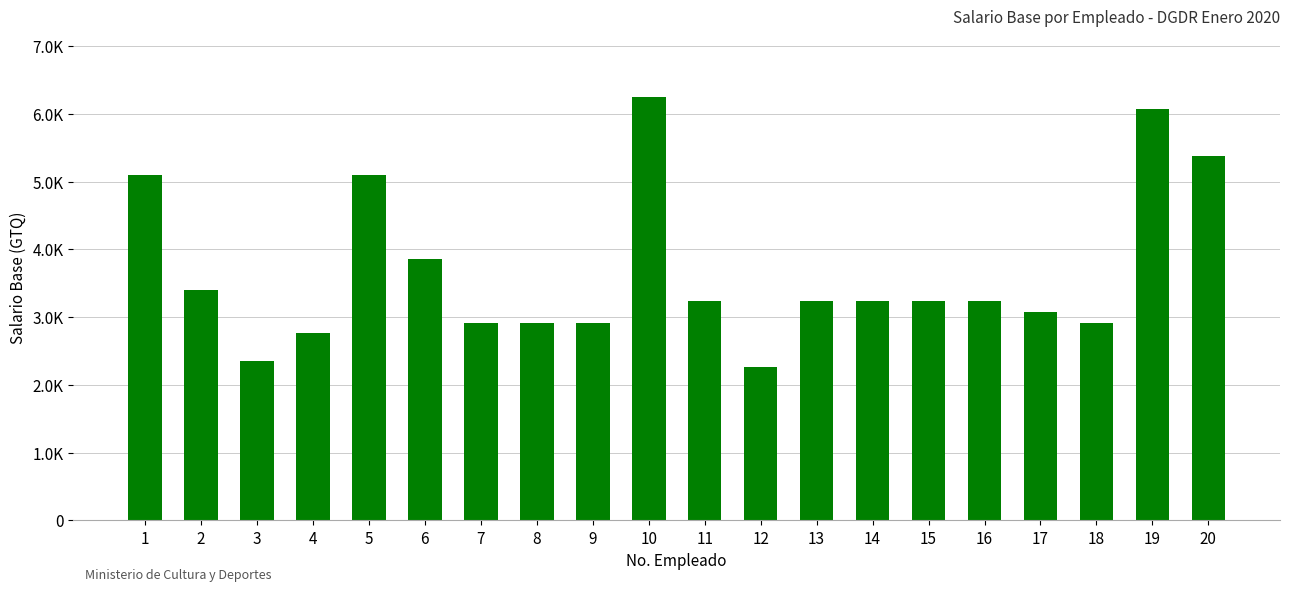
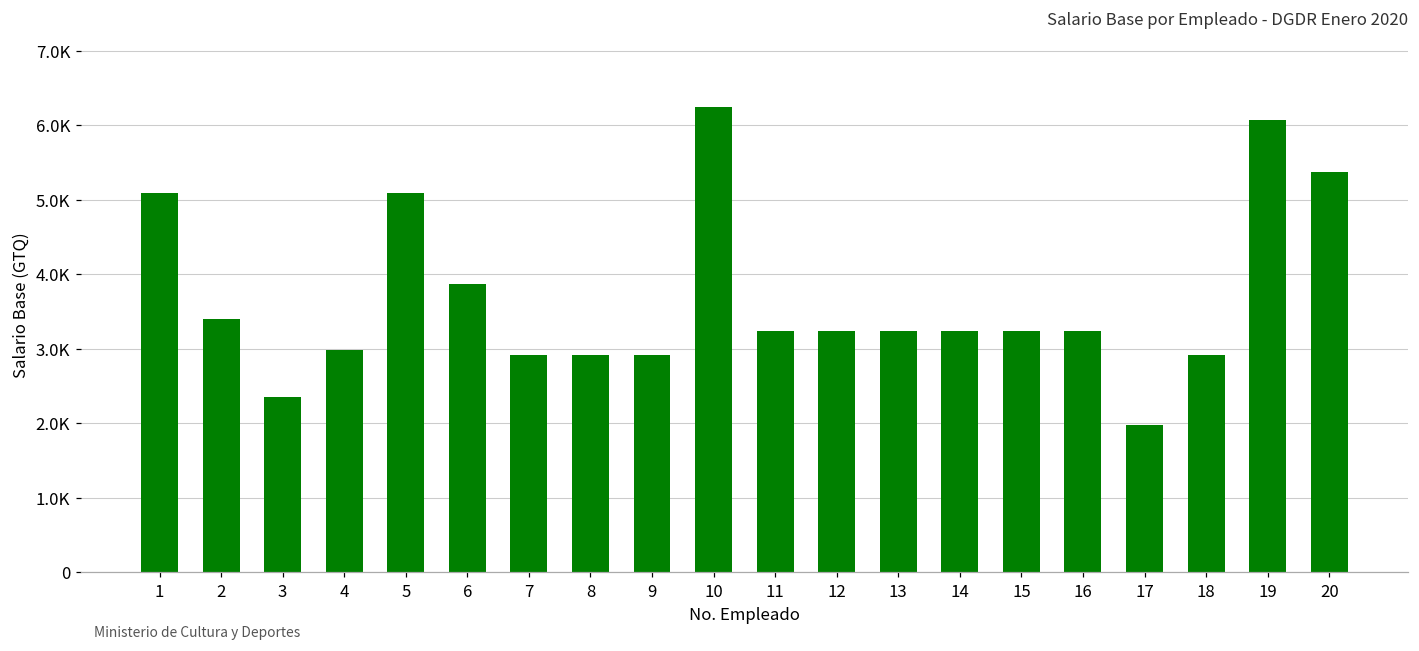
4: 2800 -> 3000
12: 2300 -> 3200
17: 3100 -> 2000
